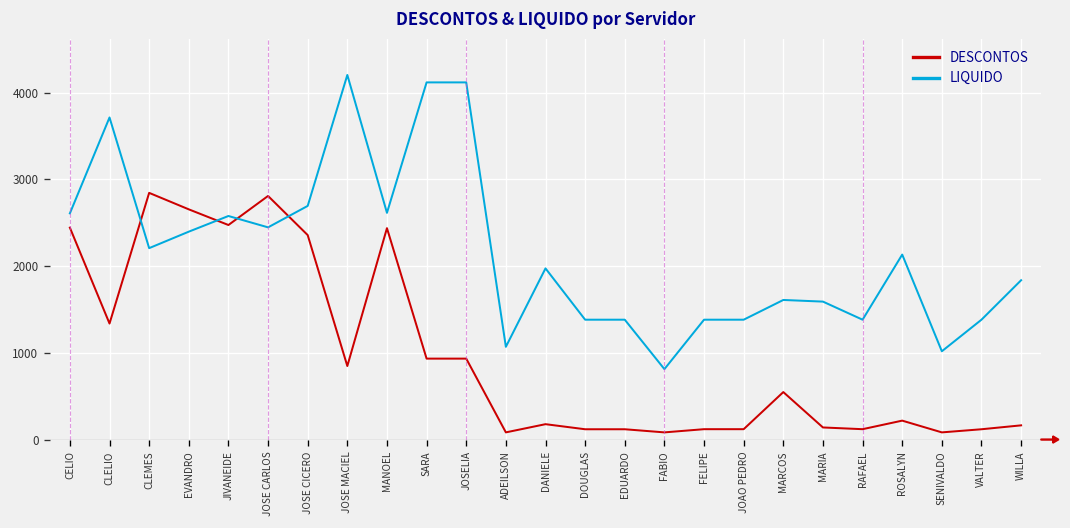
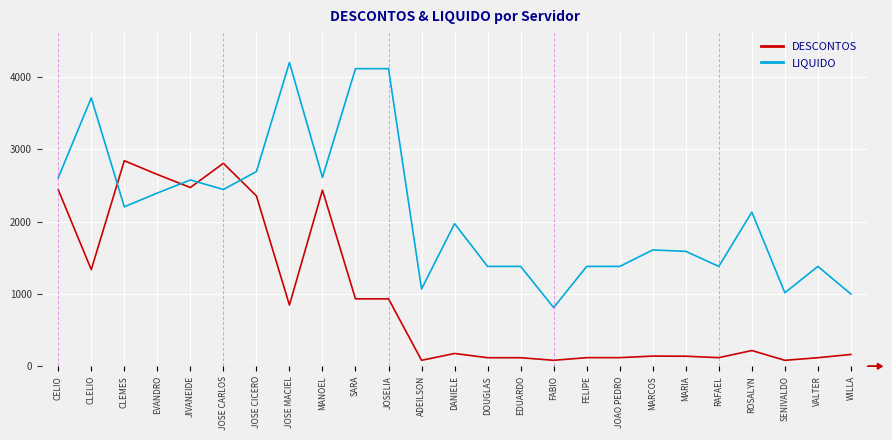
DESCONTOS, MARCOS: 500 -> 100
LIQUIDO, WILLA: 1800 -> 1000
